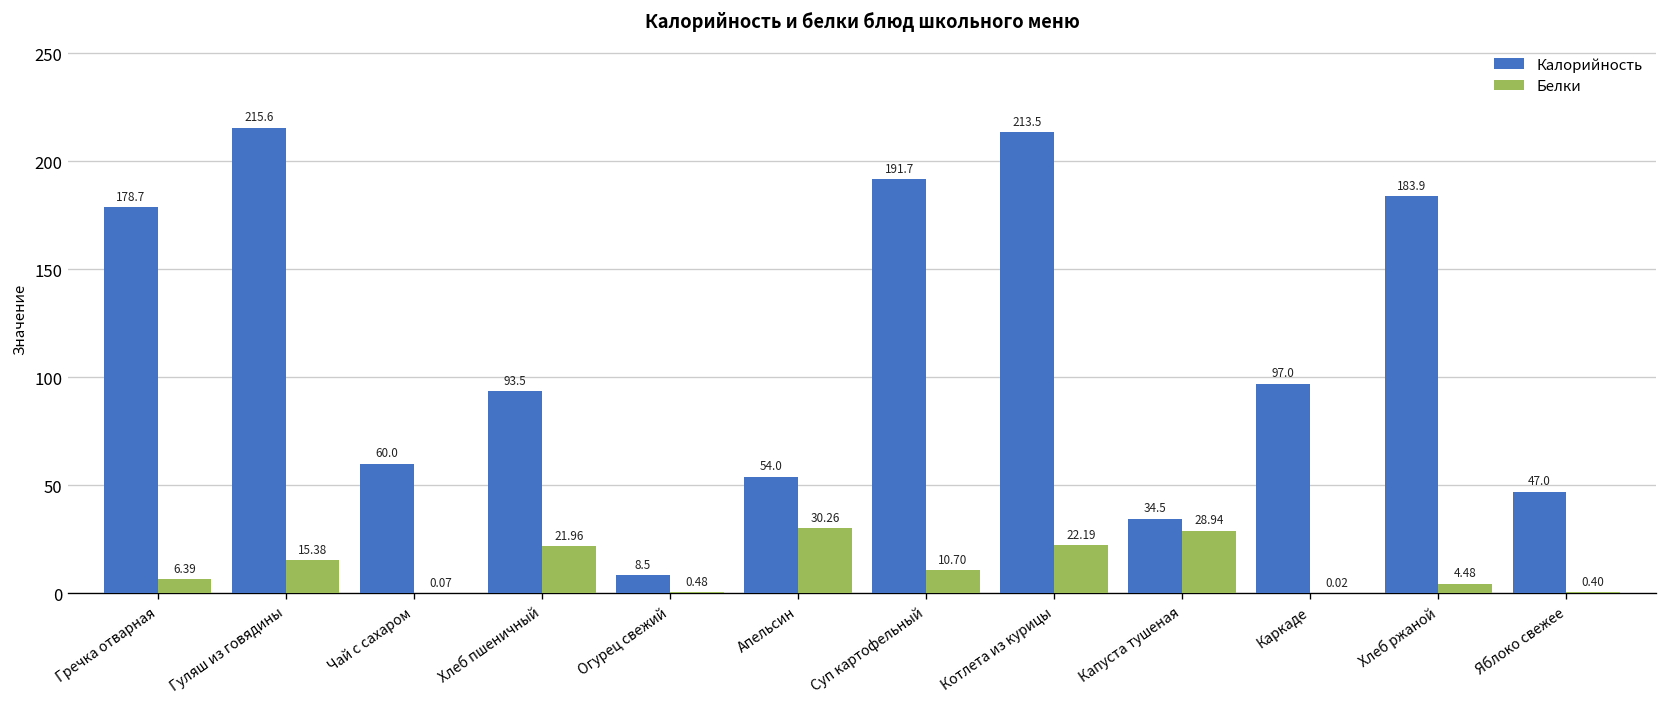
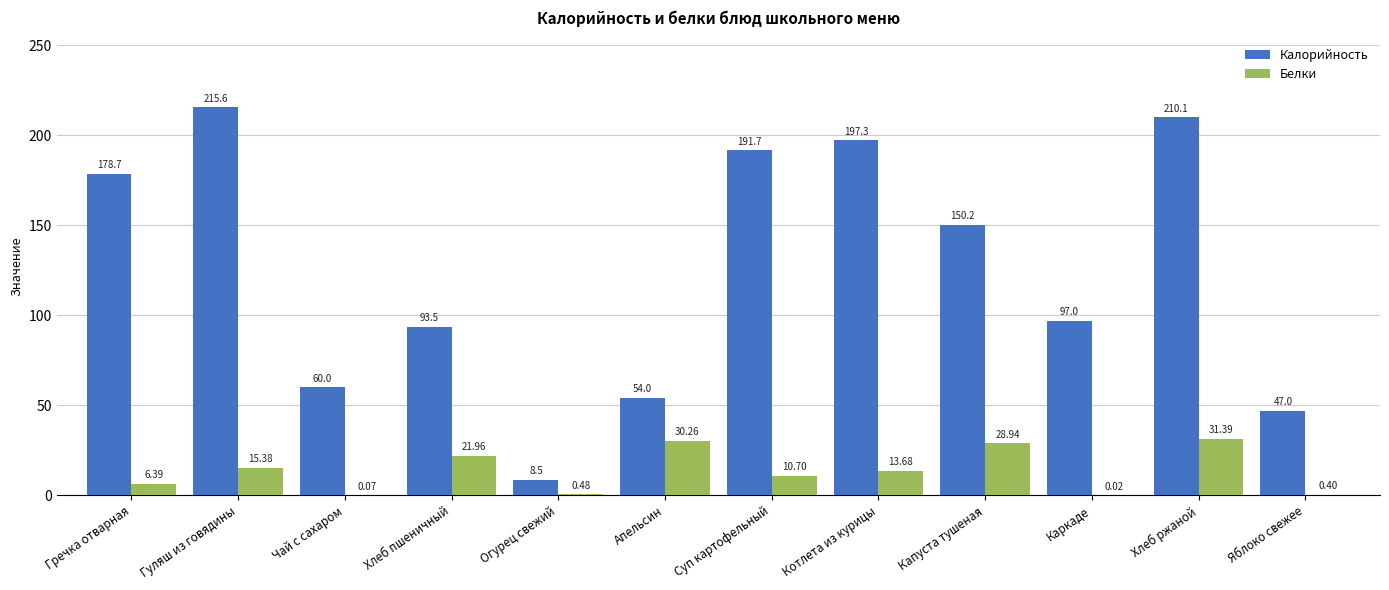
Калорийность, Котлета из курицы: 213.5 -> 197.3
Белки, Котлета из курицы: 22.19 -> 13.68
Калорийность, Капуста тушеная: 34.5 -> 150.2
Калорийность, Хлеб ржаной: 183.9 -> 210.1
Белки, Хлеб ржаной: 4.48 -> 31.39
